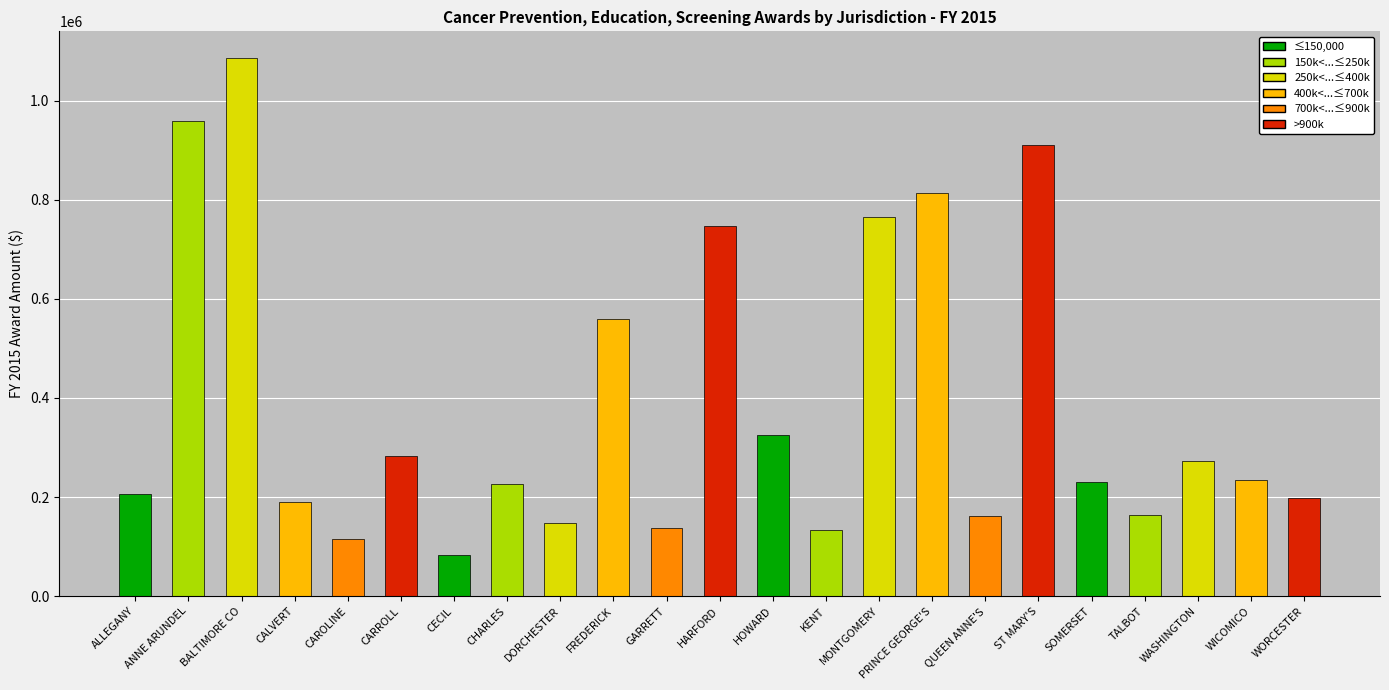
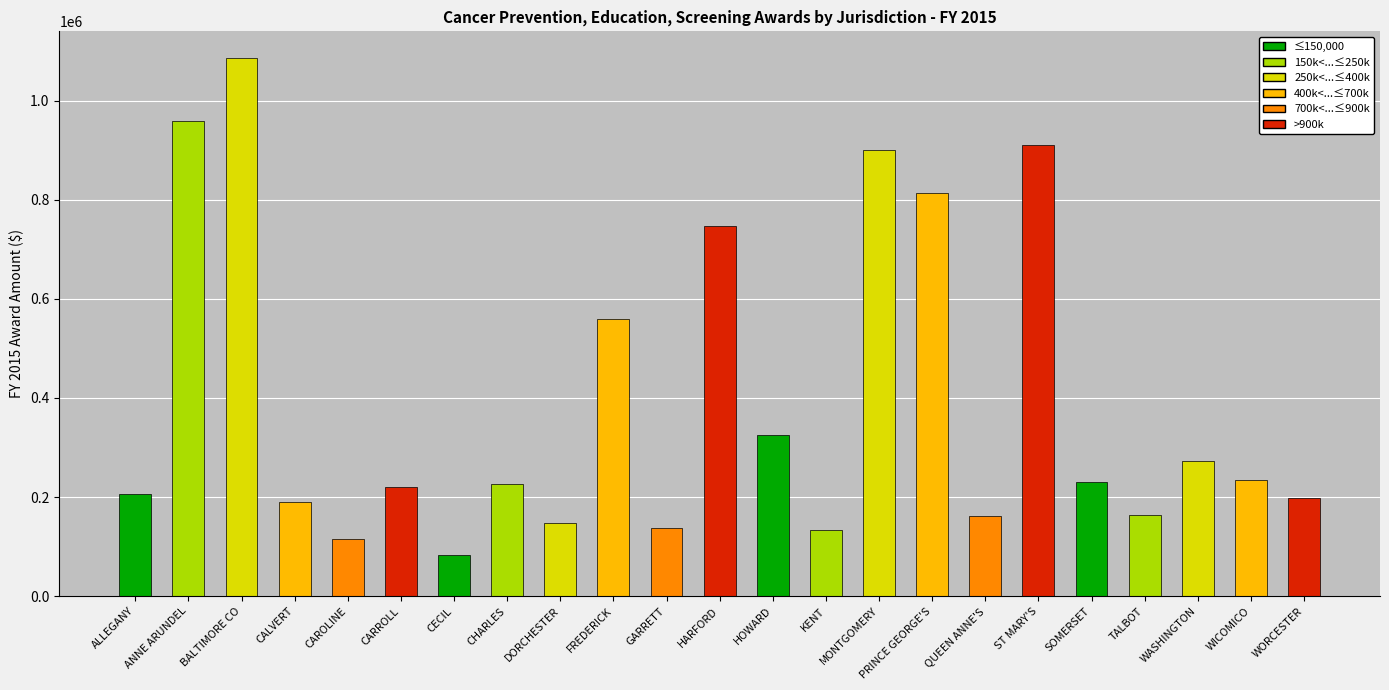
CARROLL: 280000 -> 220000
MONTGOMERY: 770000 -> 900000
